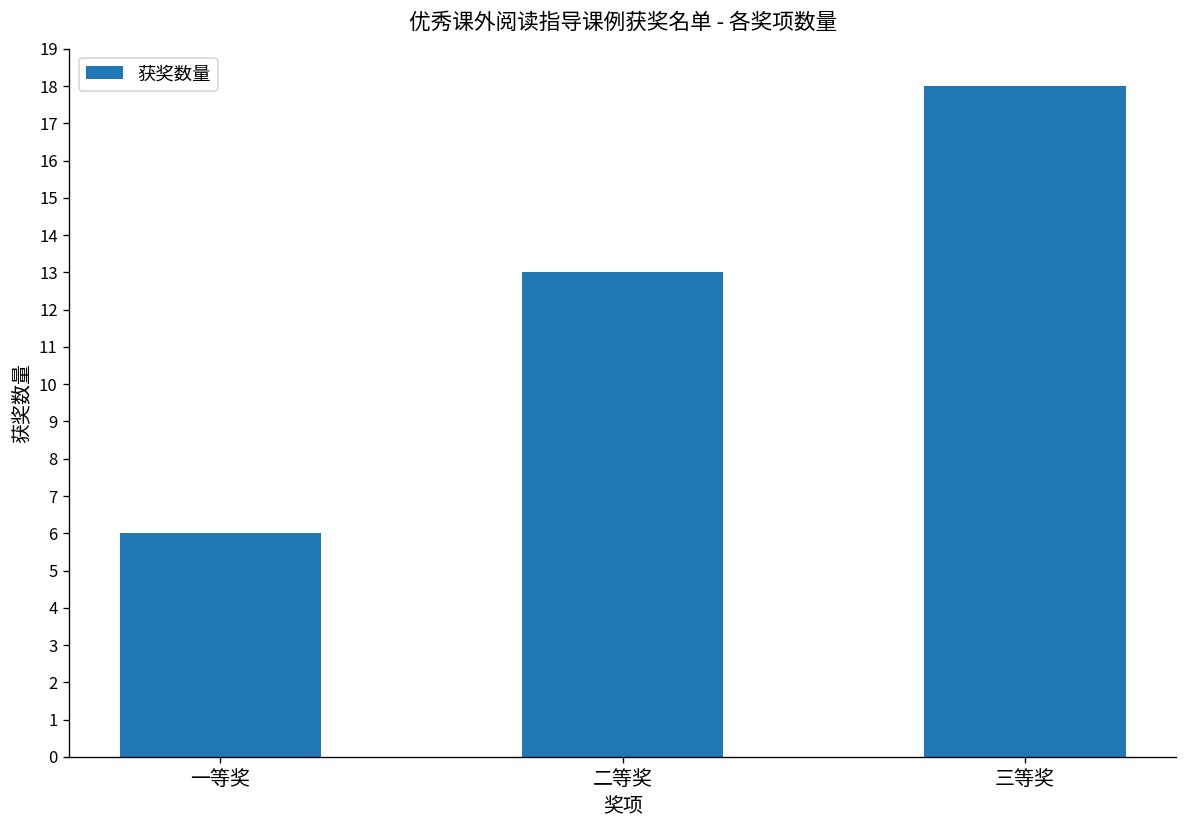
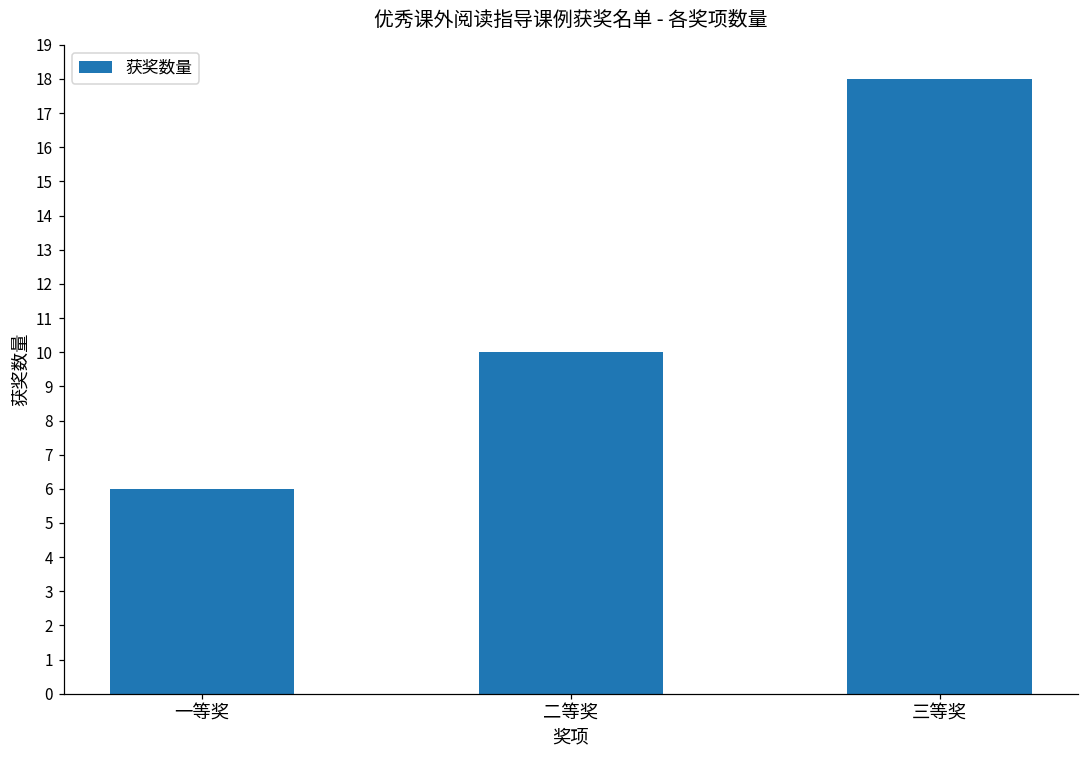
二等奖: 13 -> 10
